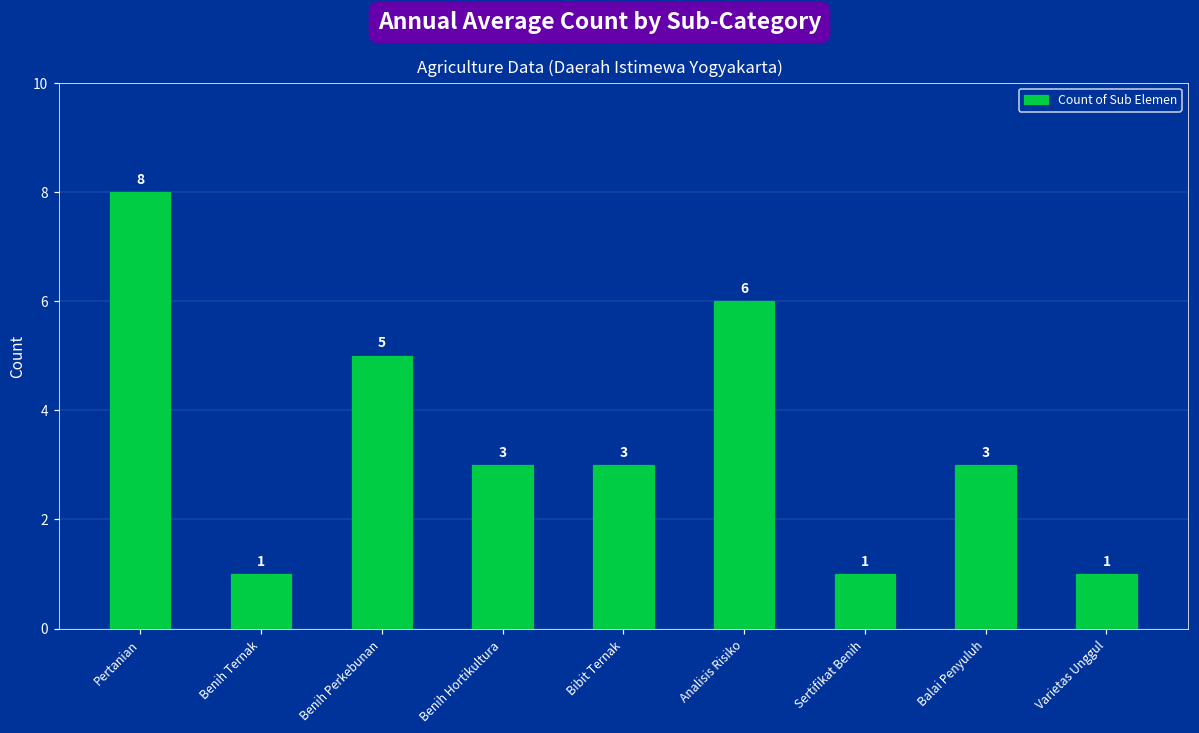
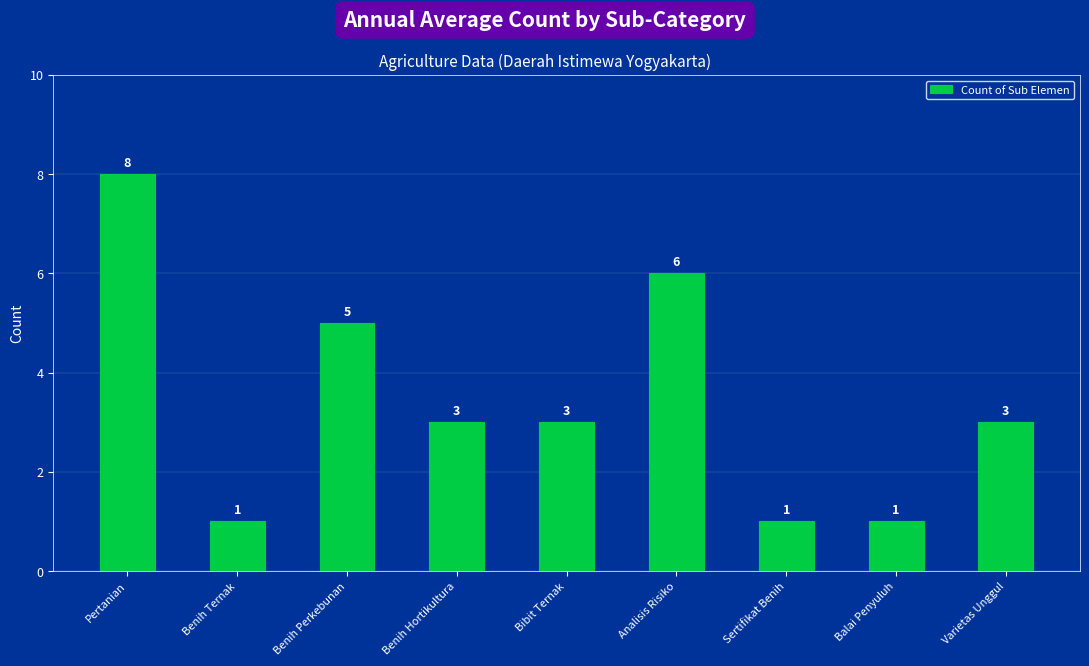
Balai Penyuluh: 3 -> 1
Varietas Unggul: 1 -> 3
